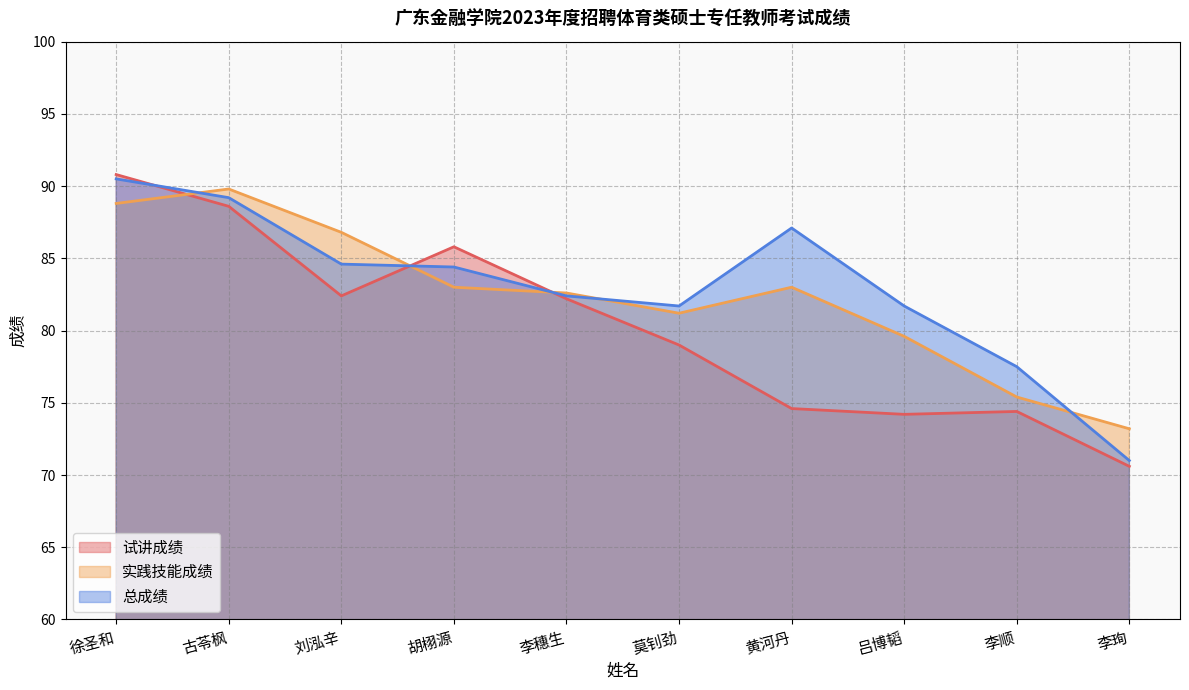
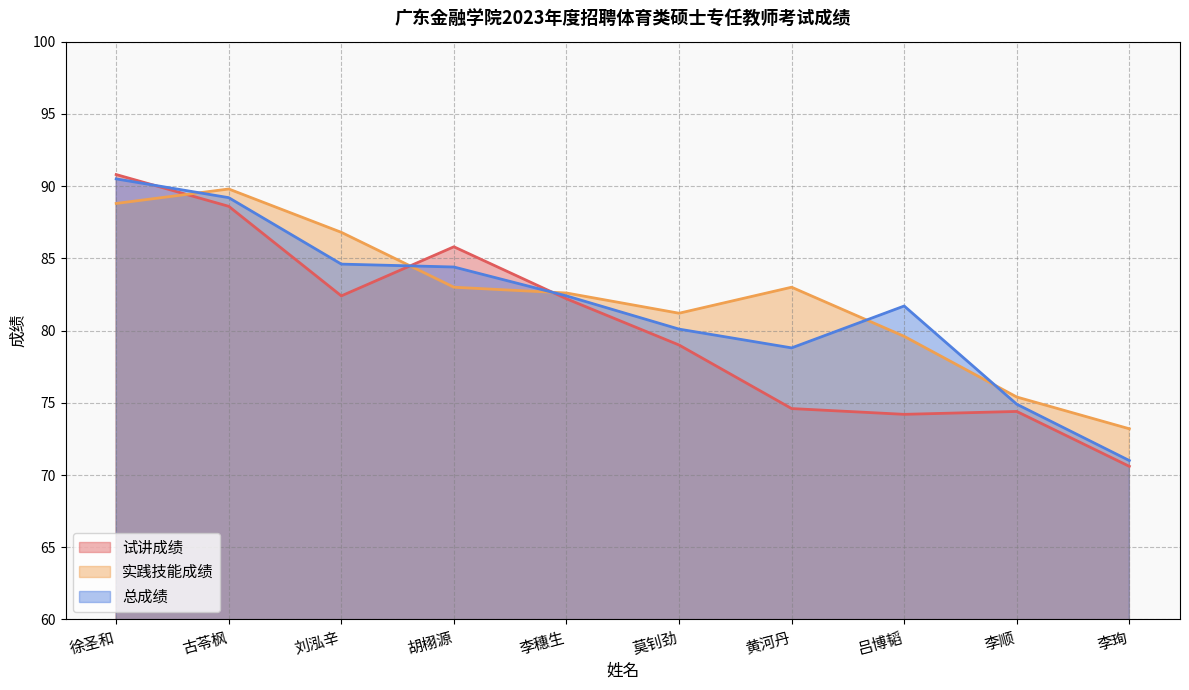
总成绩, 莫钊劲: 81.7 -> 80.1
总成绩, 黄河丹: 87.1 -> 78.8
总成绩, 李顺: 77.5 -> 74.9
